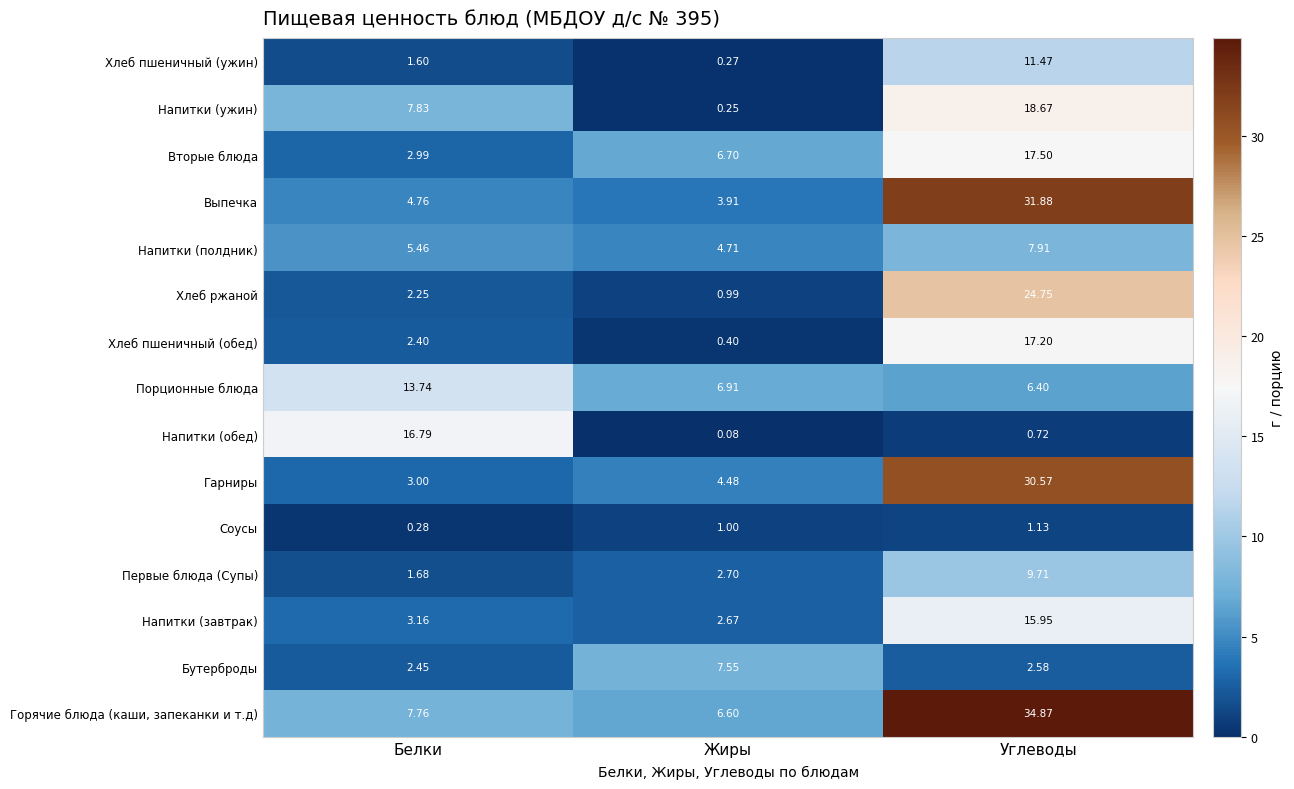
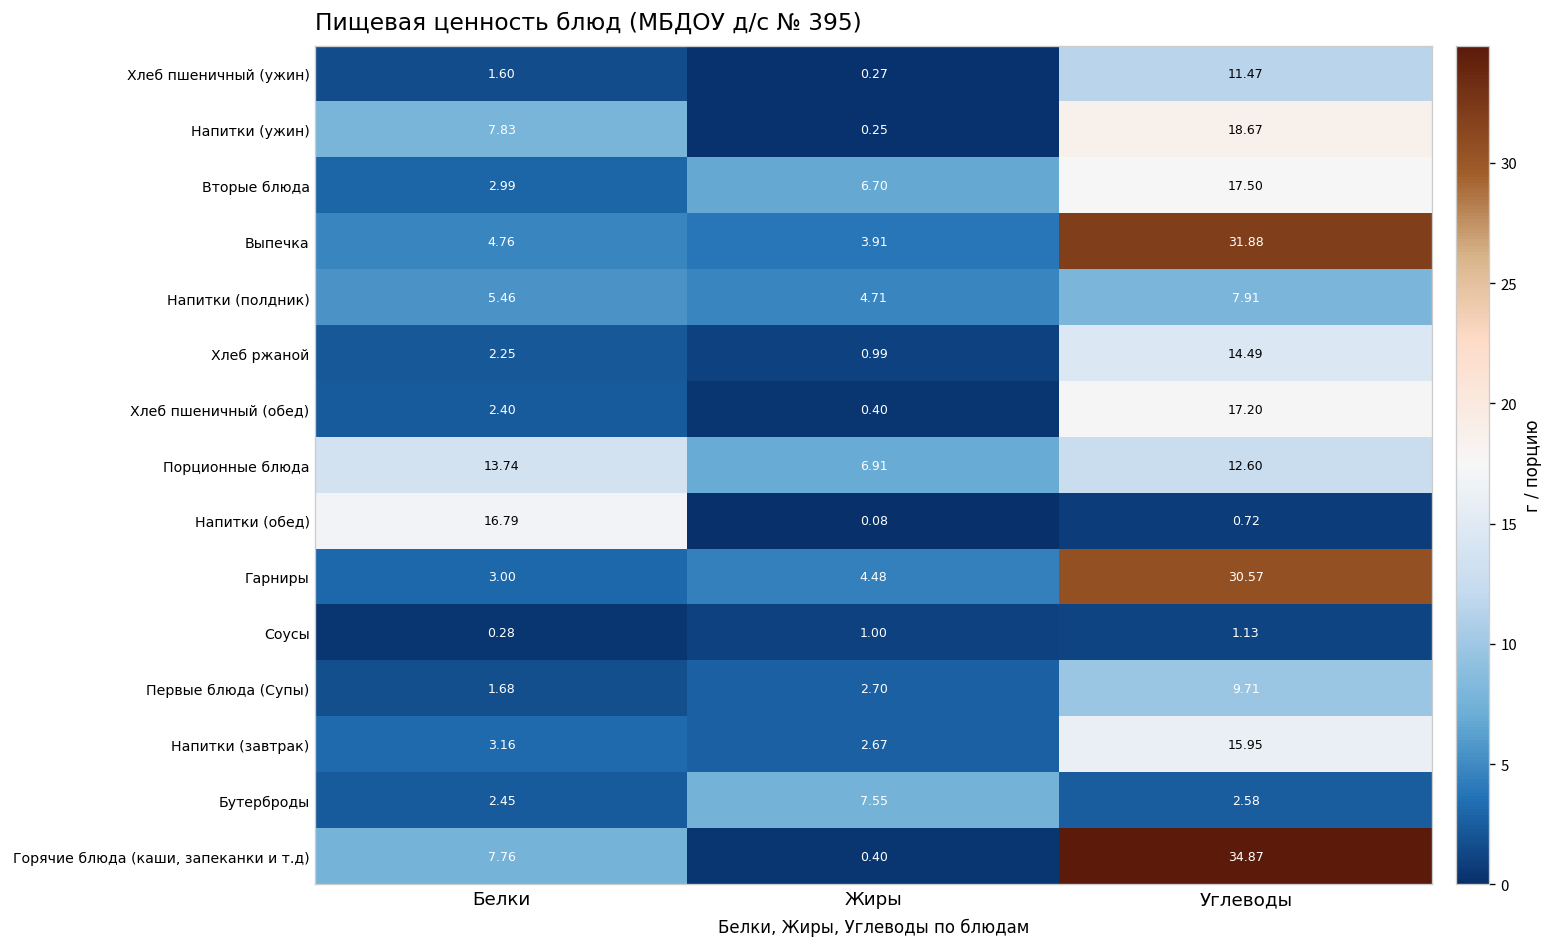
Хлеб ржаной, Углеводы: 24.75 -> 14.49
Порционные блюда, Углеводы: 6.40 -> 12.60
Горячие блюда (каши, запеканки и т.д), Жиры: 6.60 -> 0.40
